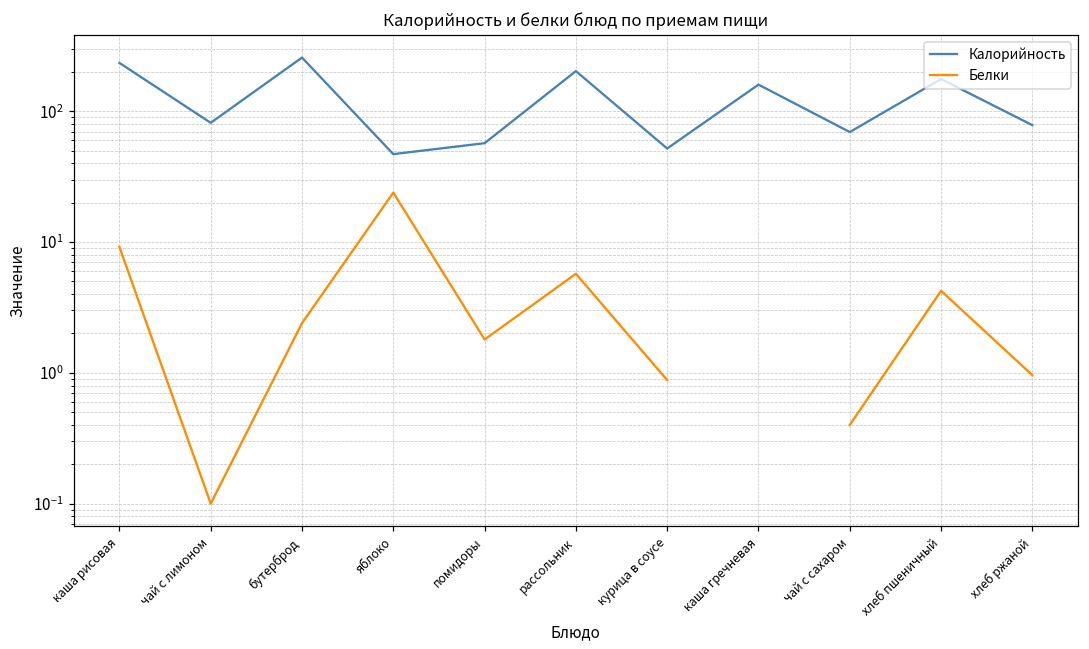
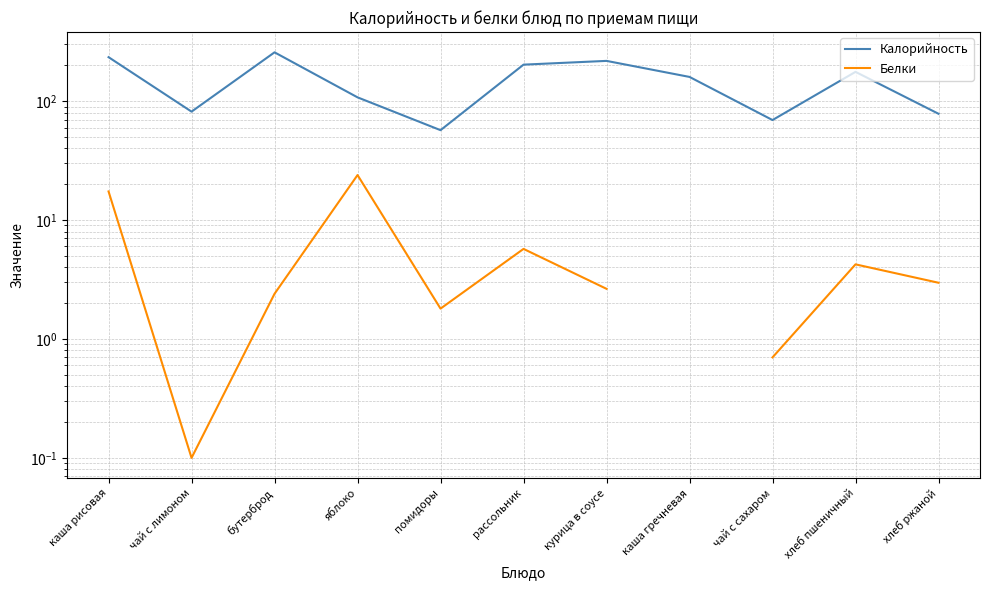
Белки, каша рисовая: 9 -> 17
Калорийность, яблоко: 47 -> 110
Калорийность, курица в соусе: 50 -> 220
Белки, курица в соусе: 0.9 -> 2.6
Белки, чай с сахаром: 0.4 -> 0.7
Белки, хлеб ржаной: 1.0 -> 3.0
